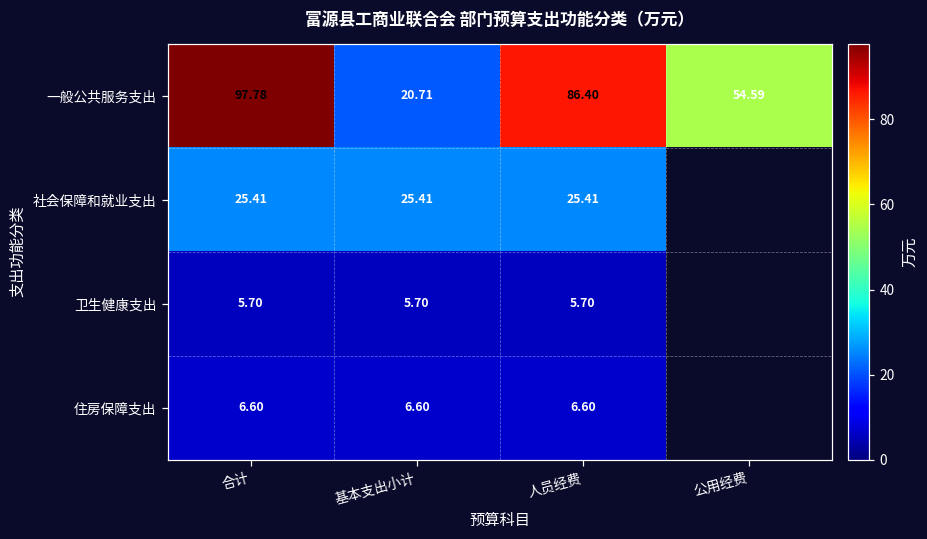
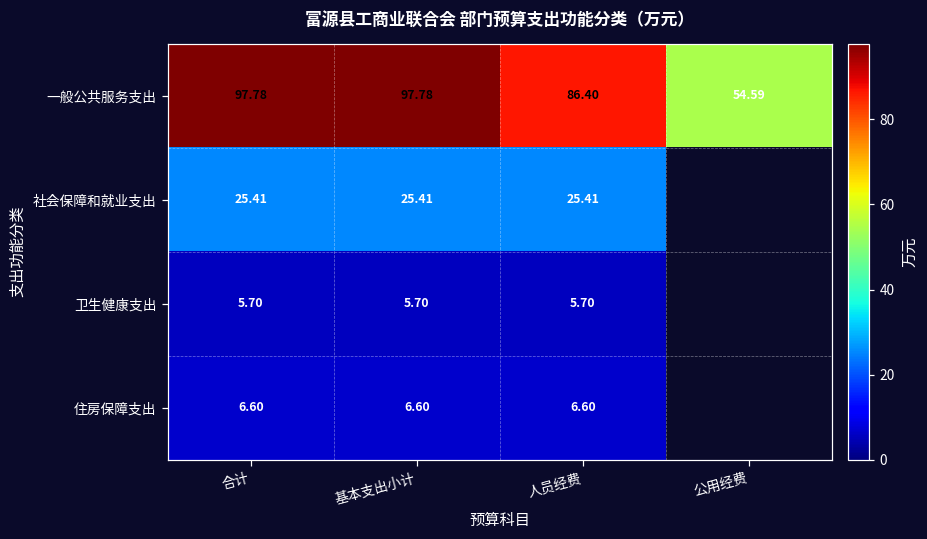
一般公共服务支出, 基本支出小计: 20.71 -> 97.78
